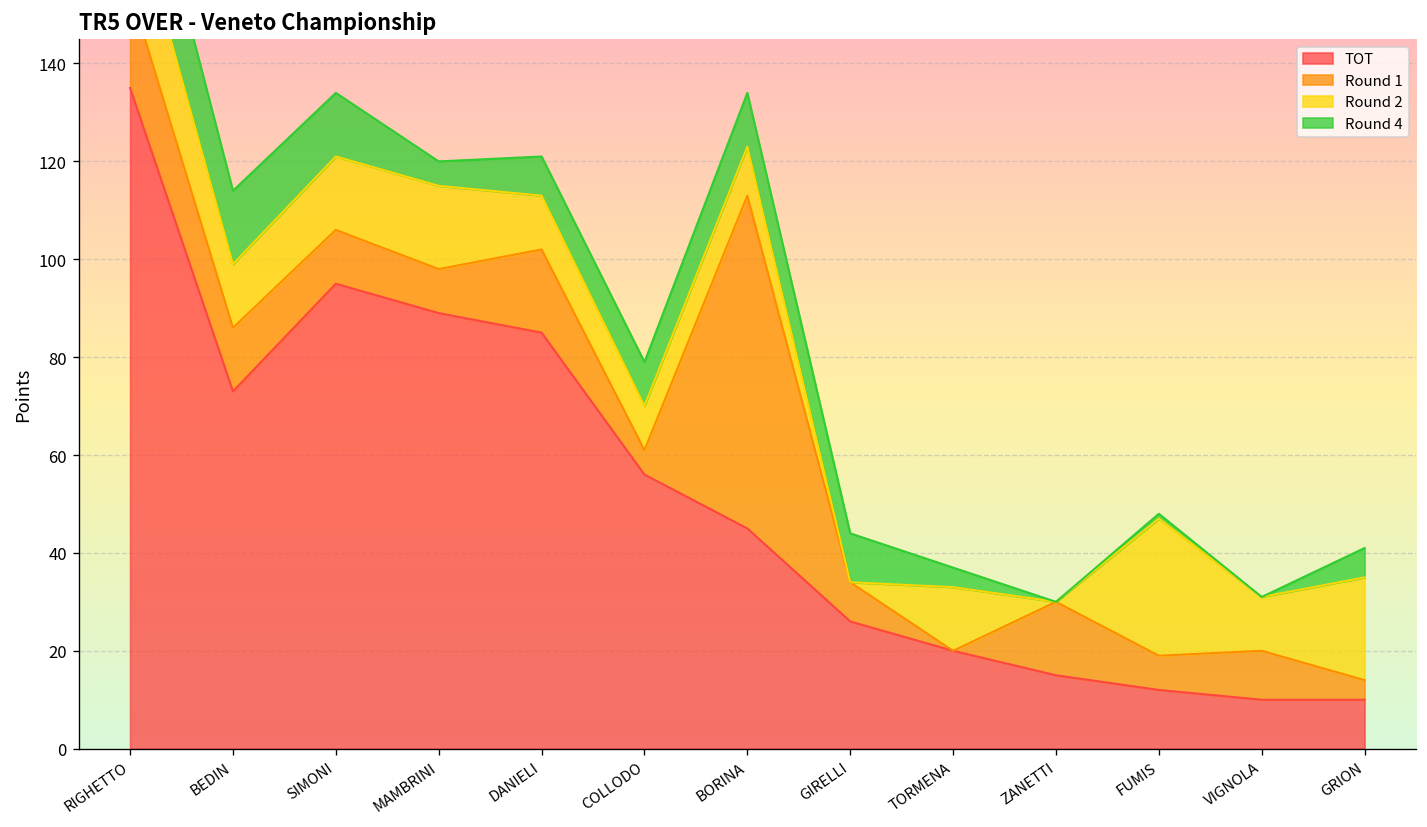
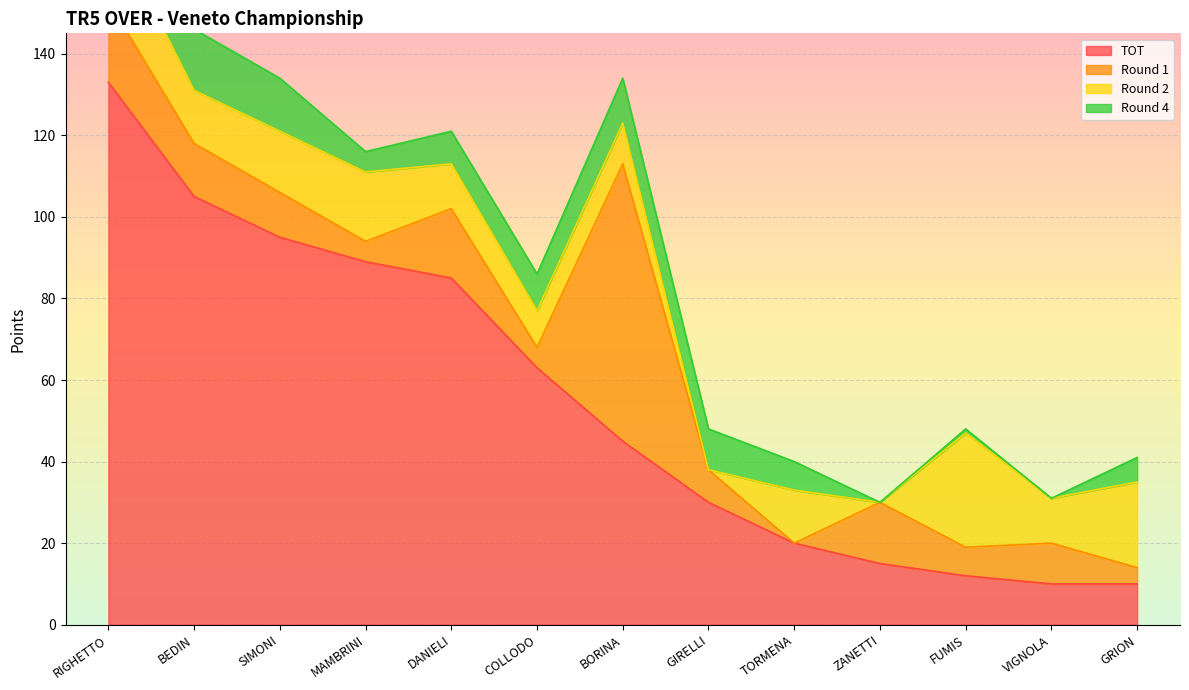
TOT, RIGHETTO: 135 -> 133
TOT, BEDIN: 73 -> 105
Round 1, MAMBRINI: 9 -> 5
TOT, COLLODO: 56 -> 63
TOT, GIRELLI: 26 -> 30
Round 4, TORMENA: 4 -> 7
